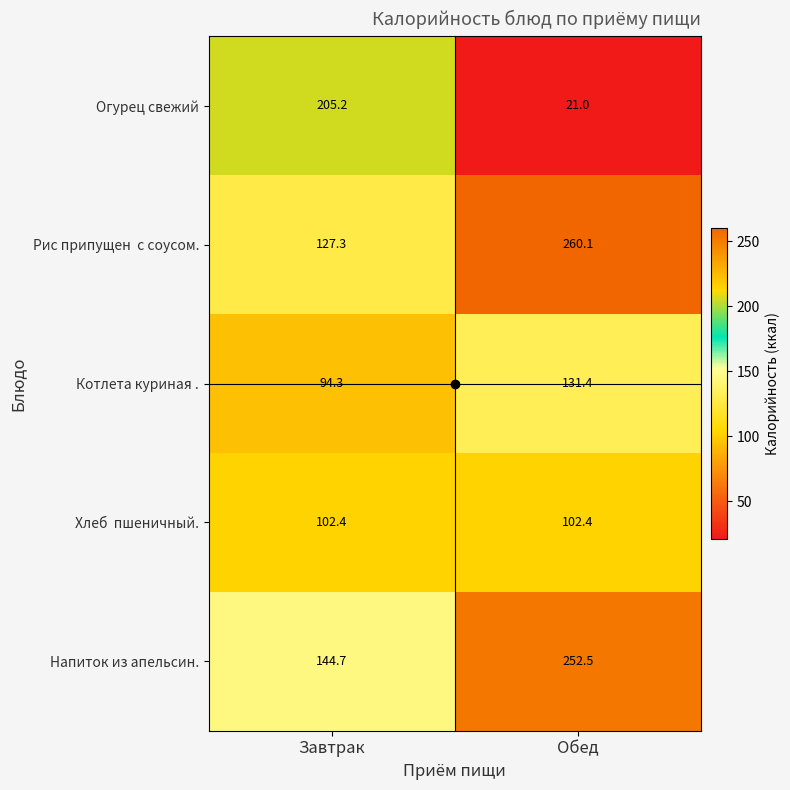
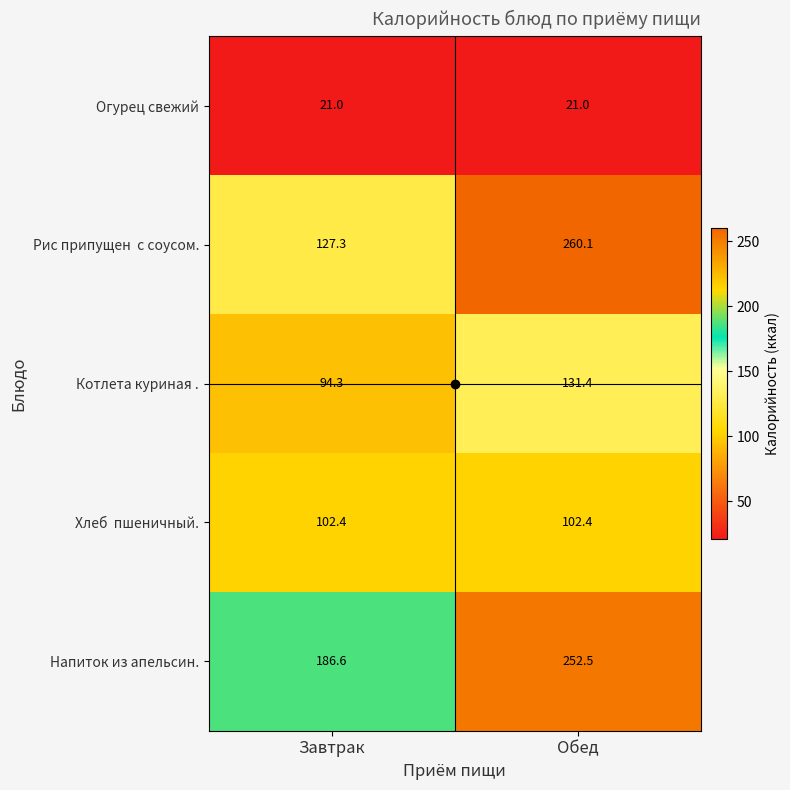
Огурец свежий, Завтрак: 205.2 -> 21.0
Напиток из апельсин., Завтрак: 144.7 -> 186.6
